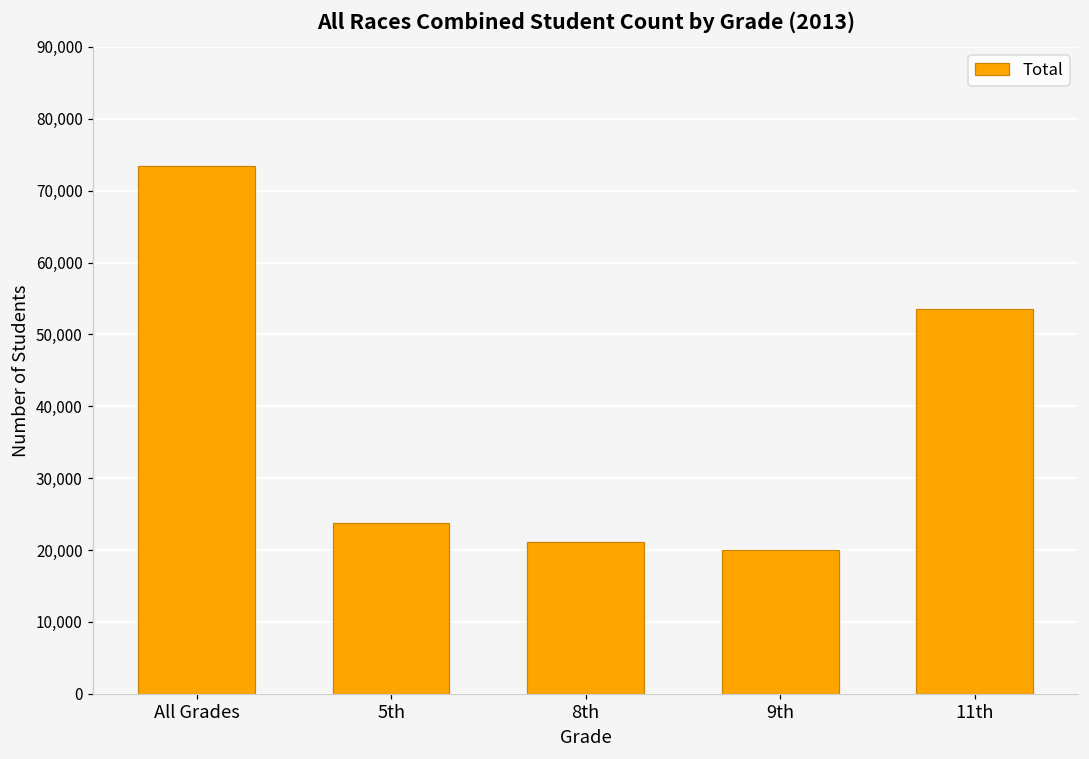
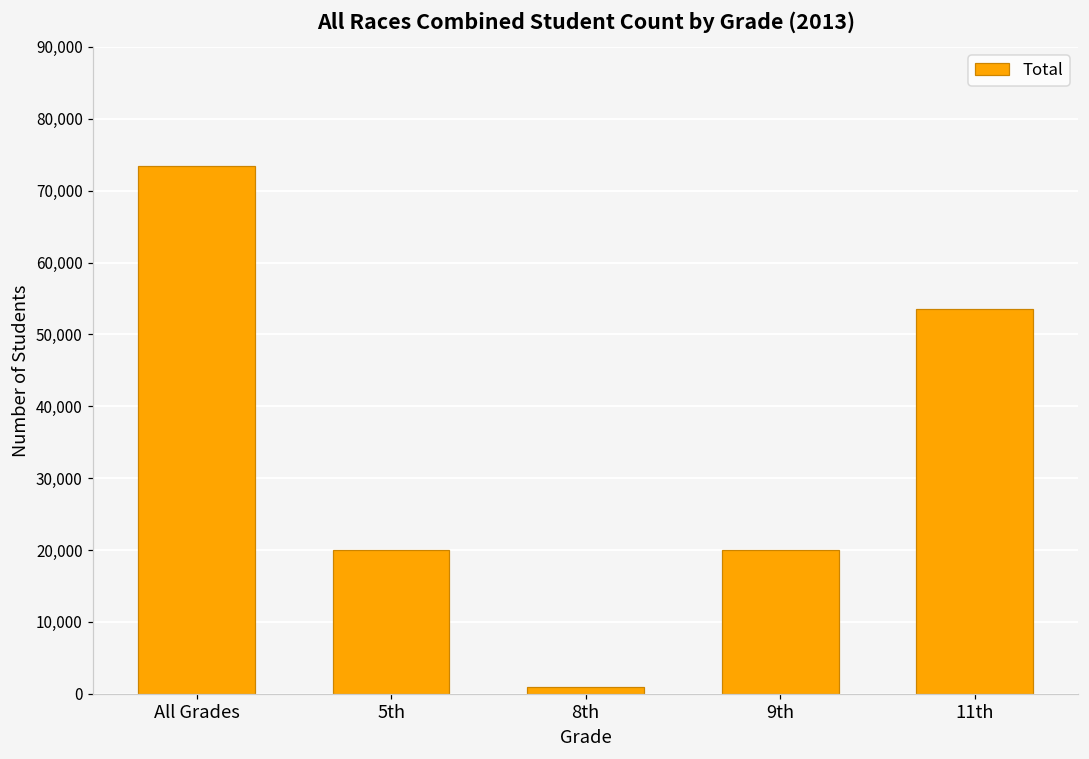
5th: 24,000 -> 20,000
8th: 21,000 -> 1,000
